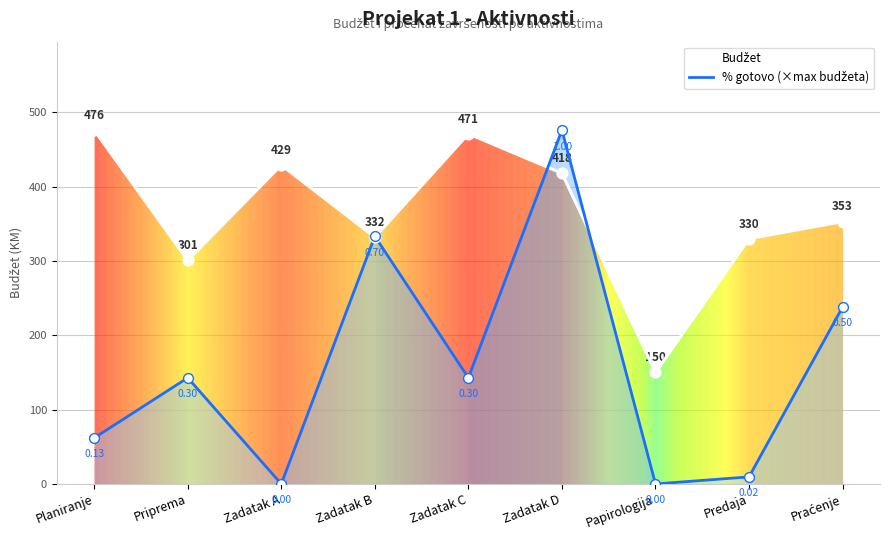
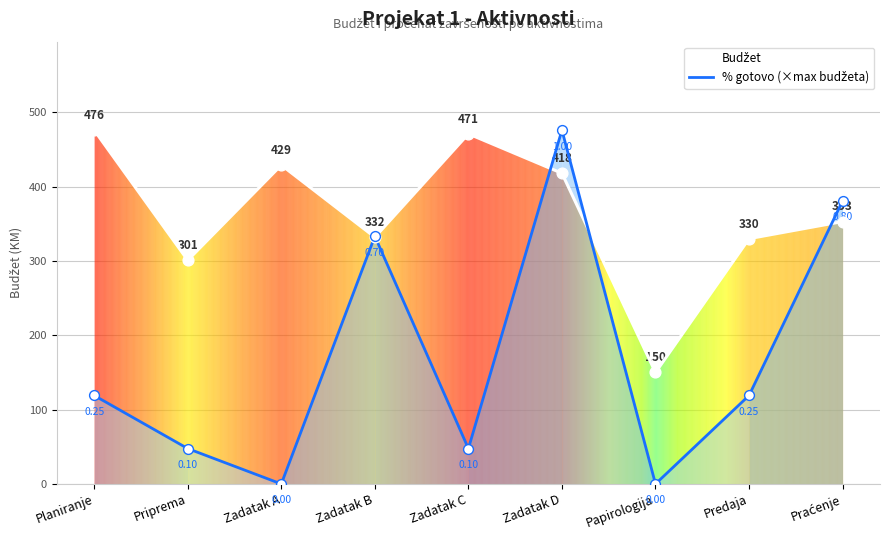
% gotovo (×max budžeta), Planiranje: 0.13 -> 0.25
% gotovo (×max budžeta), Priprema: 0.30 -> 0.10
% gotovo (×max budžeta), Zadatak C: 0.30 -> 0.10
% gotovo (×max budžeta), Predaja: 0.02 -> 0.25
% gotovo (×max budžeta), Praćenje: 0.50 -> 0.80
